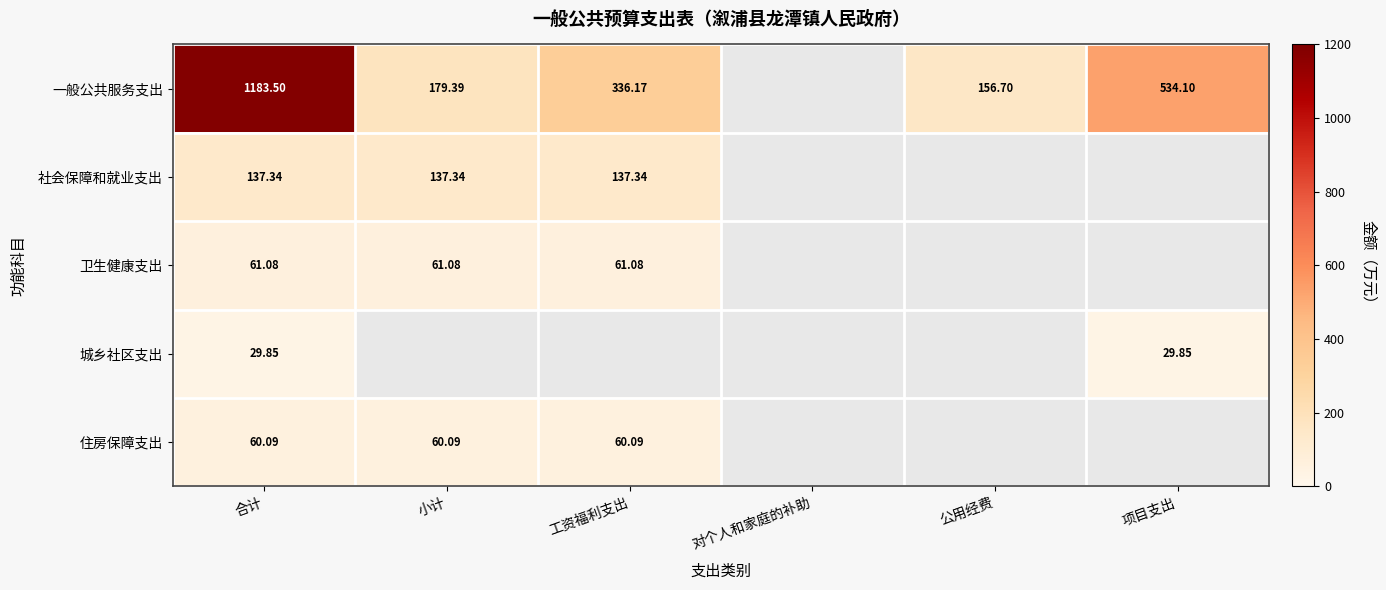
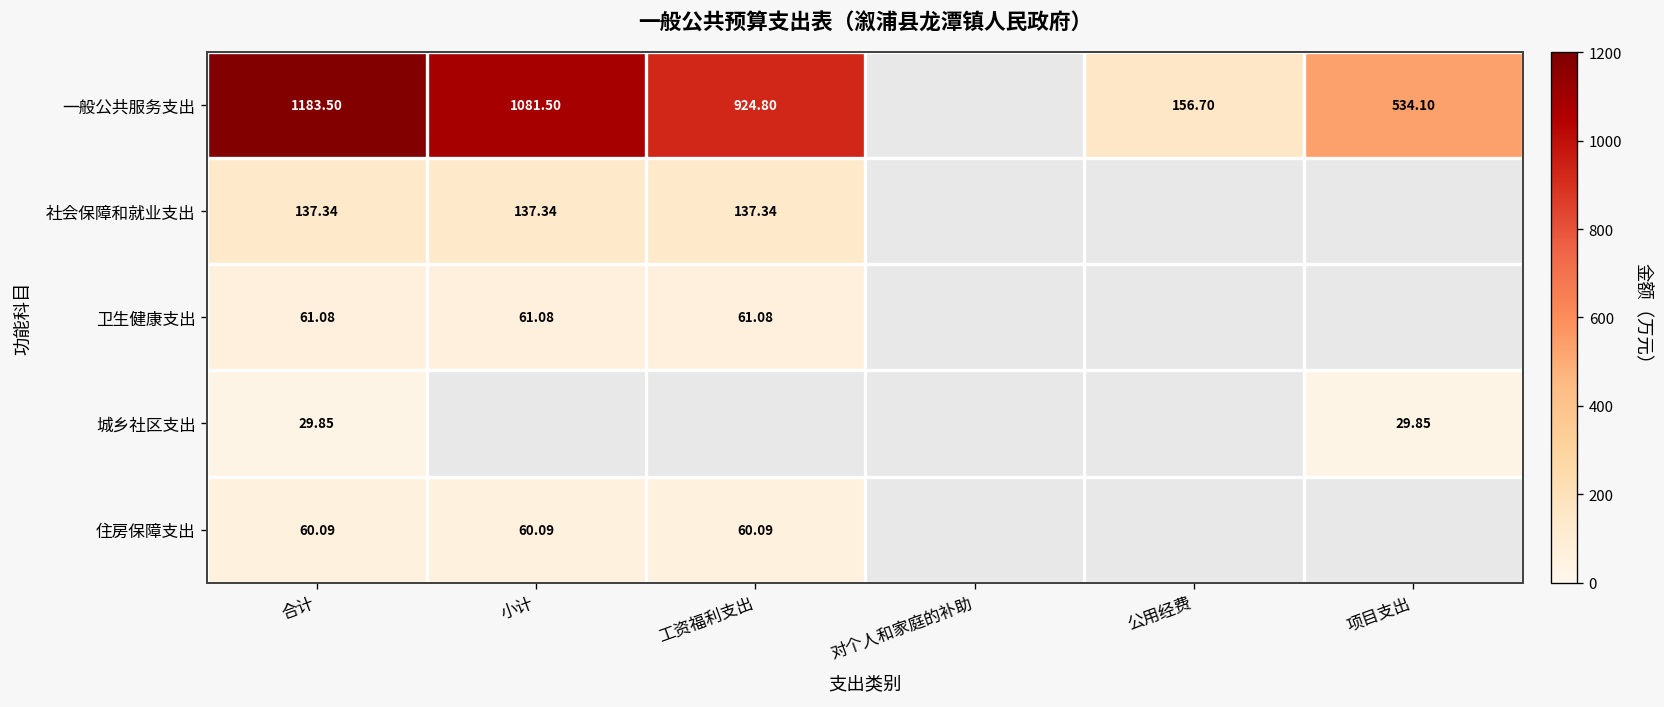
一般公共服务支出, 小计: 179.39 -> 1081.50
一般公共服务支出, 工资福利支出: 336.17 -> 924.80
